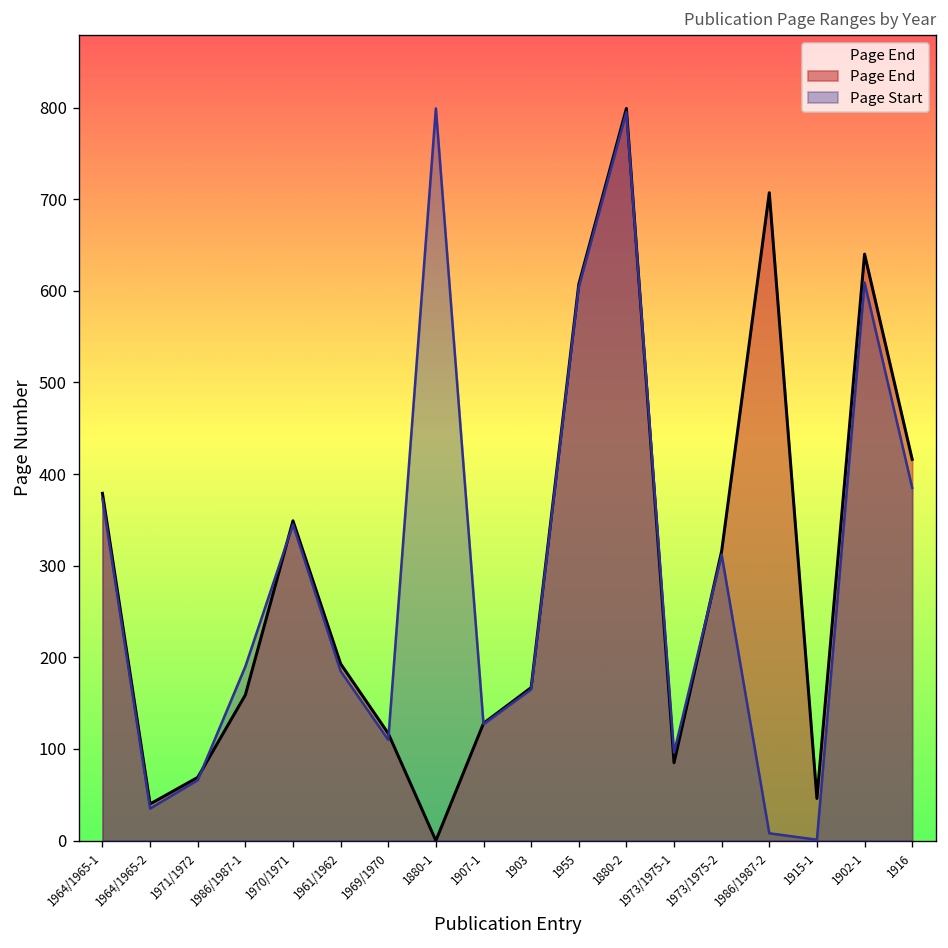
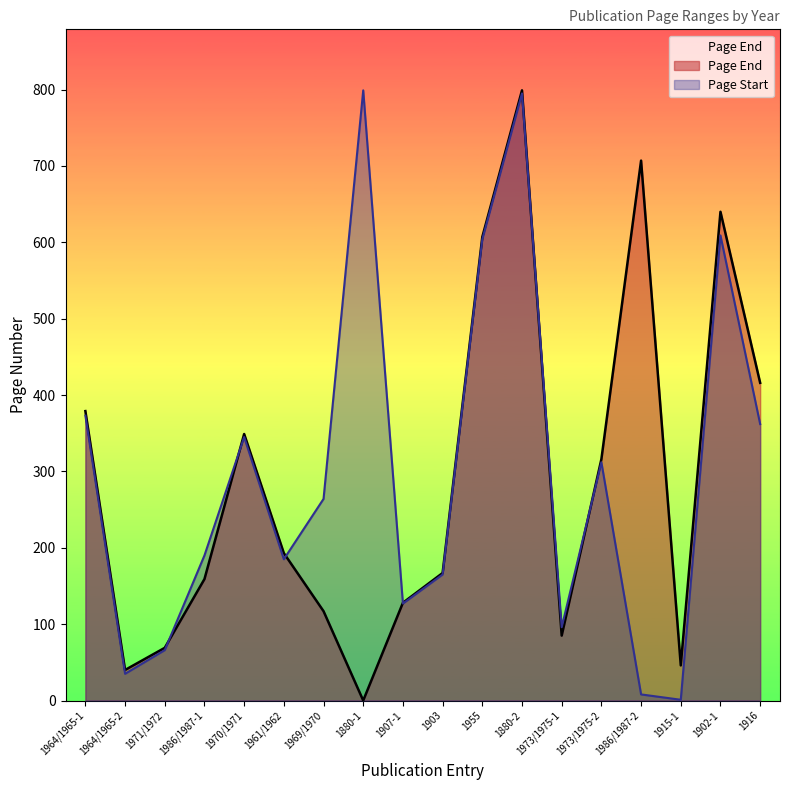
Page Start, 1969/1970: 110 -> 260
Page Start, 1916: 390 -> 360
